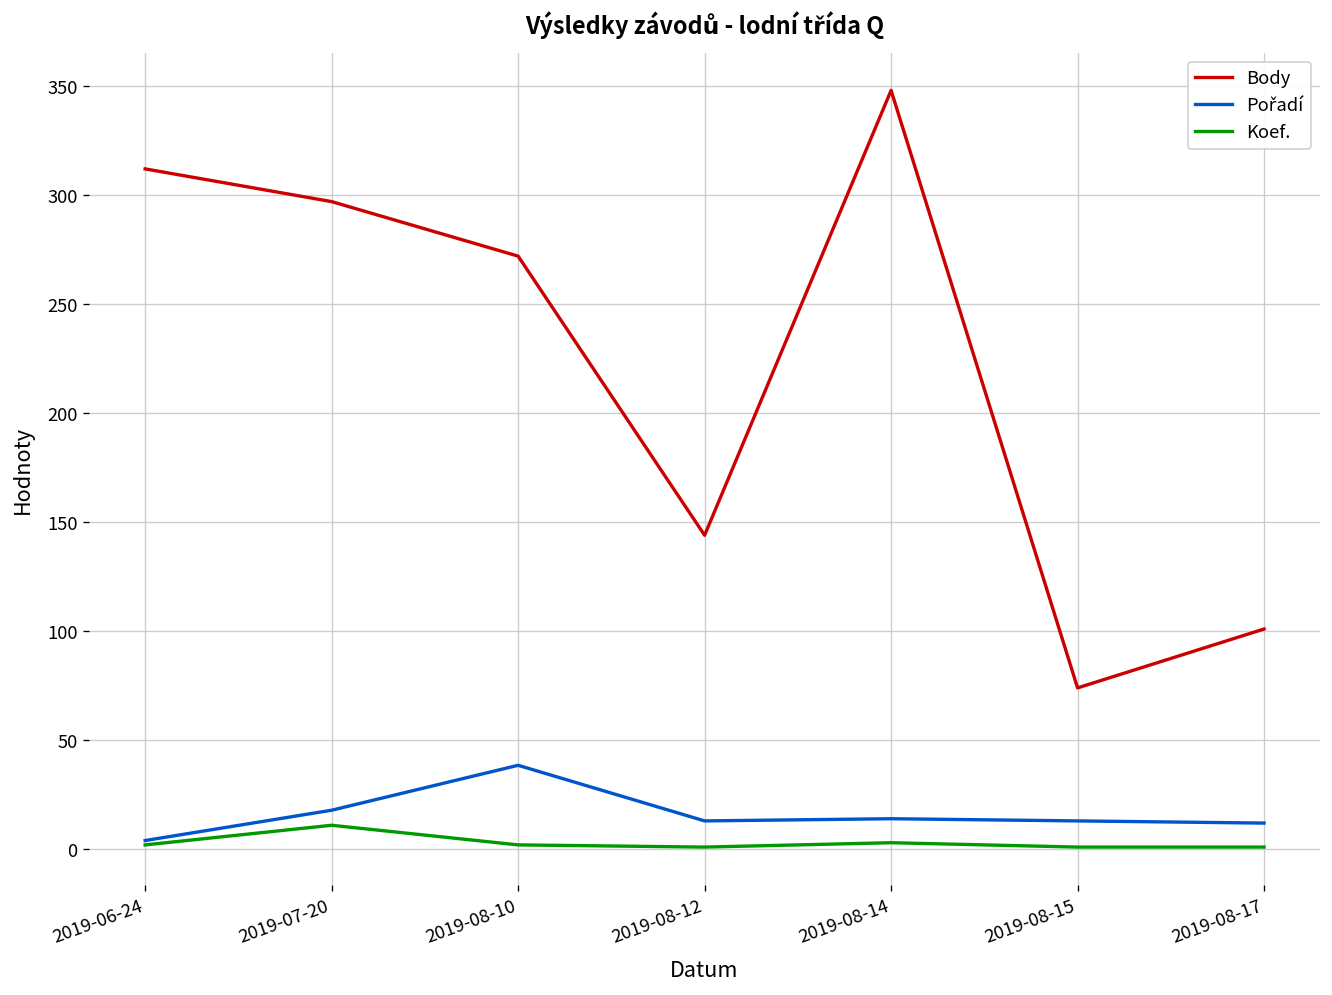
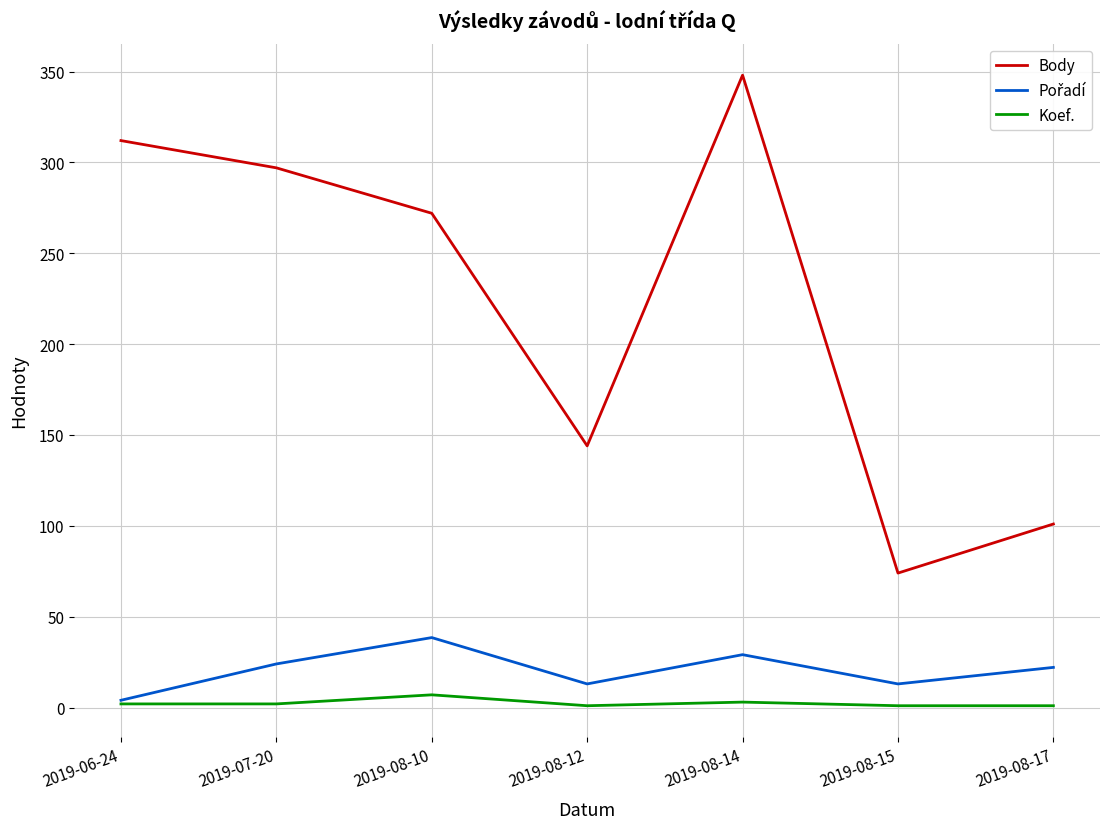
Pořadí, 2019-07-20: 18 -> 24
Koef., 2019-07-20: 11 -> 2
Koef., 2019-08-10: 2 -> 7
Pořadí, 2019-08-14: 14 -> 29
Pořadí, 2019-08-17: 12 -> 22
